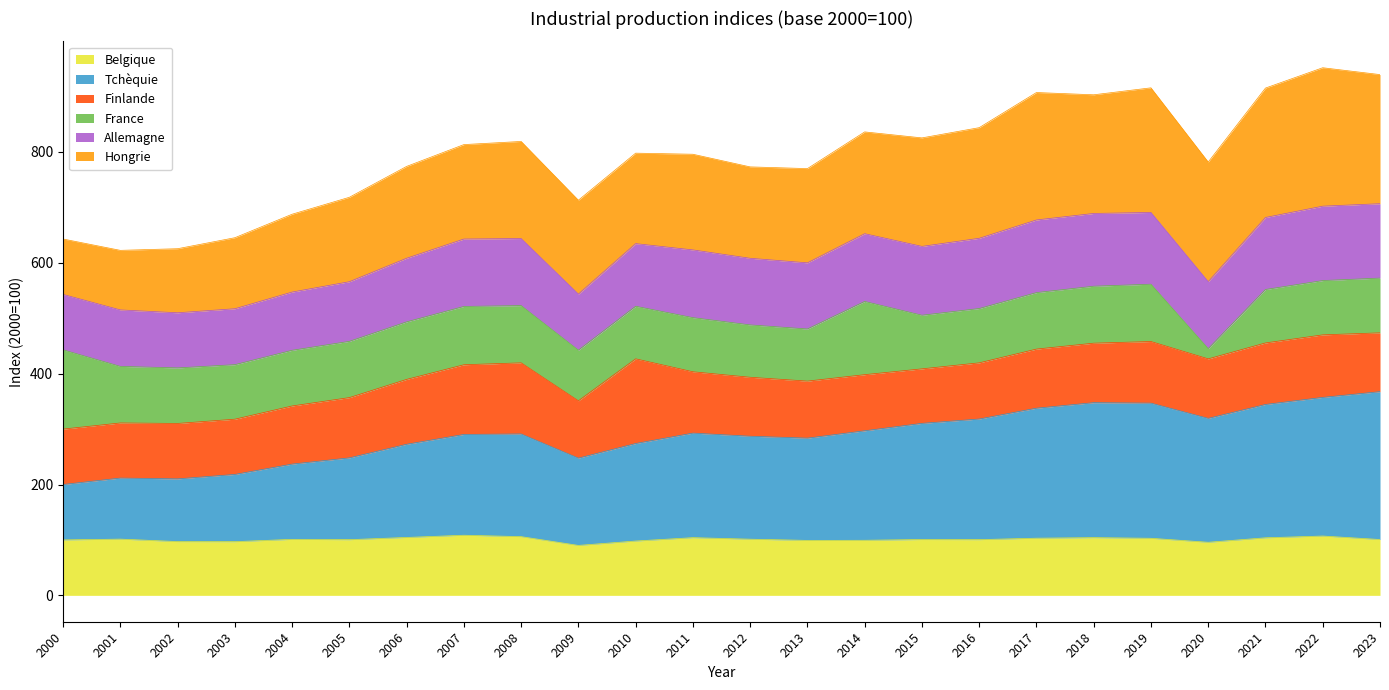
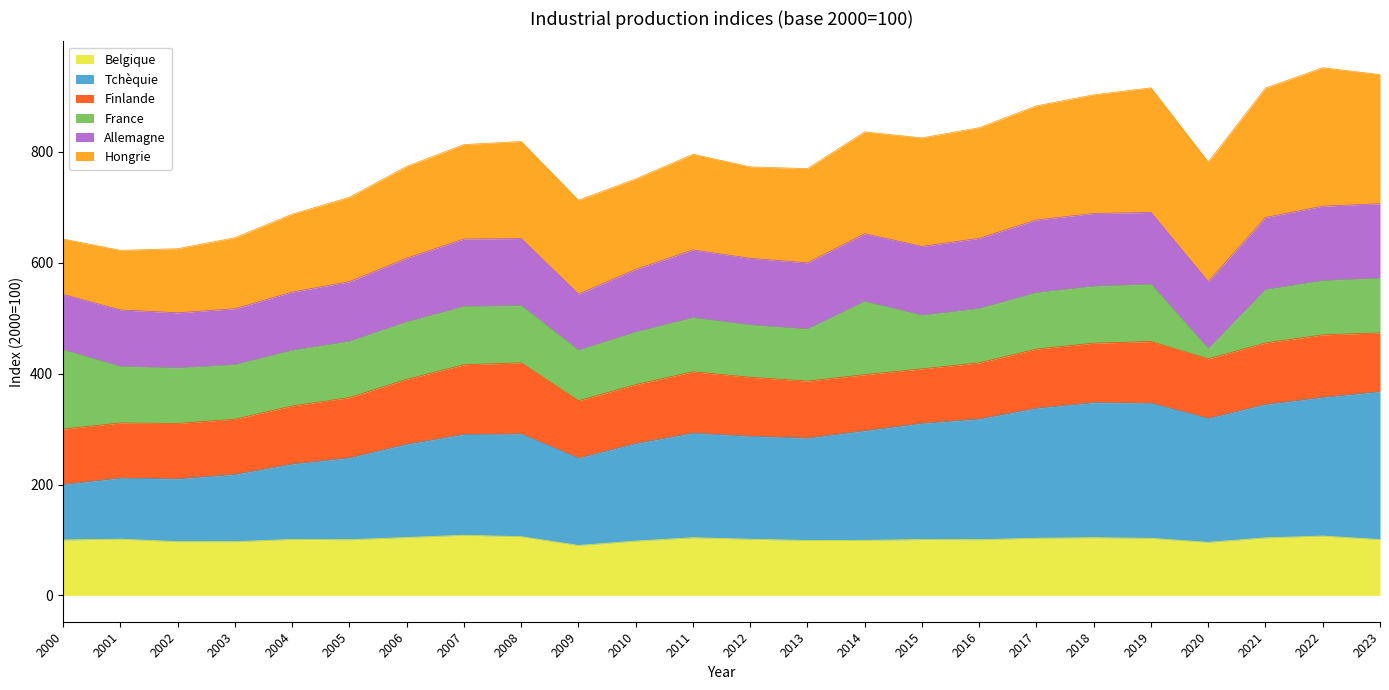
Finlande, 2010: 150 -> 110
Hongrie, 2017: 230 -> 210
